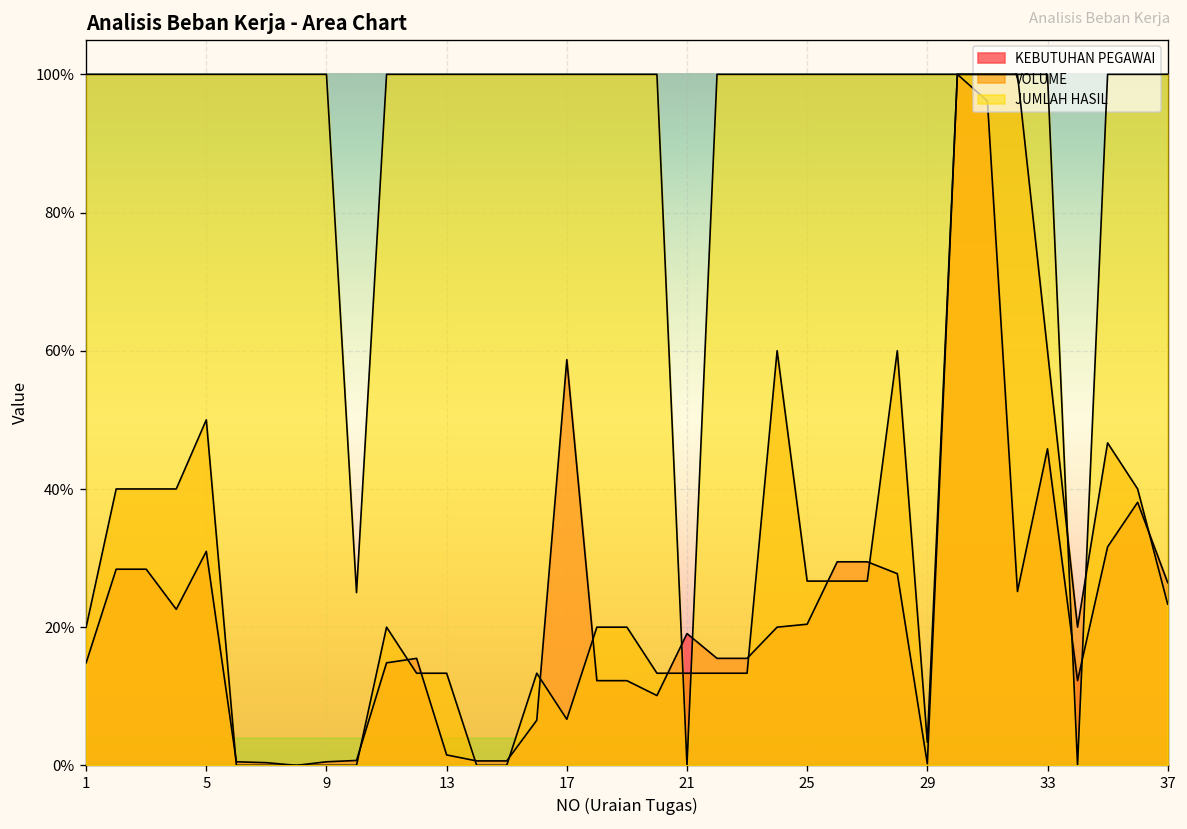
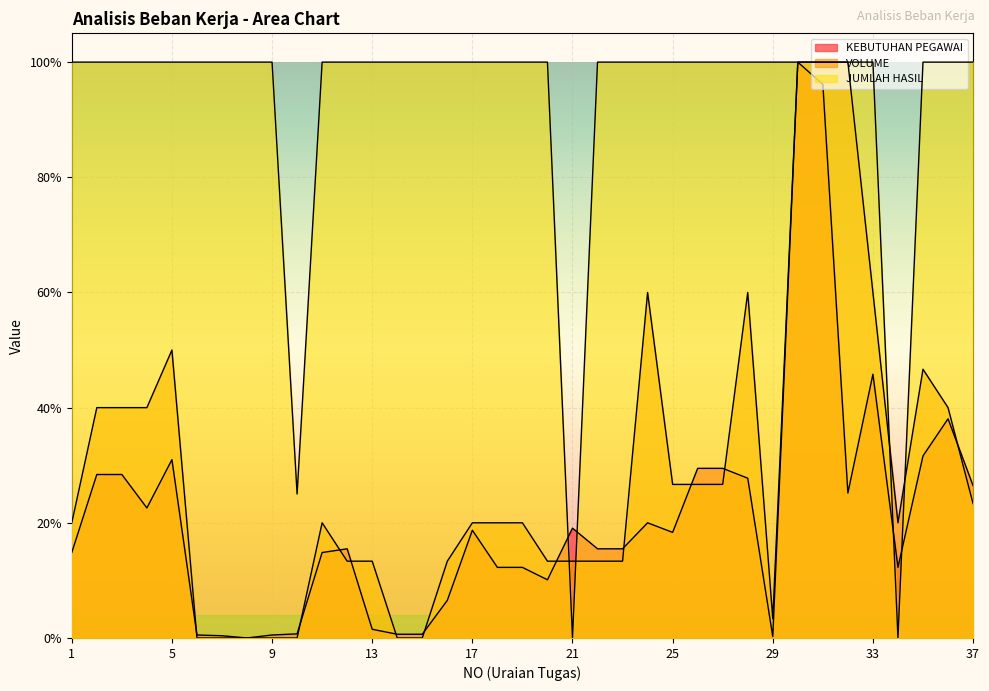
KEBUTUHAN PEGAWAI, 17: 59% -> 19%
VOLUME, 17: 7% -> 20%
KEBUTUHAN PEGAWAI, 25: 20% -> 18%
